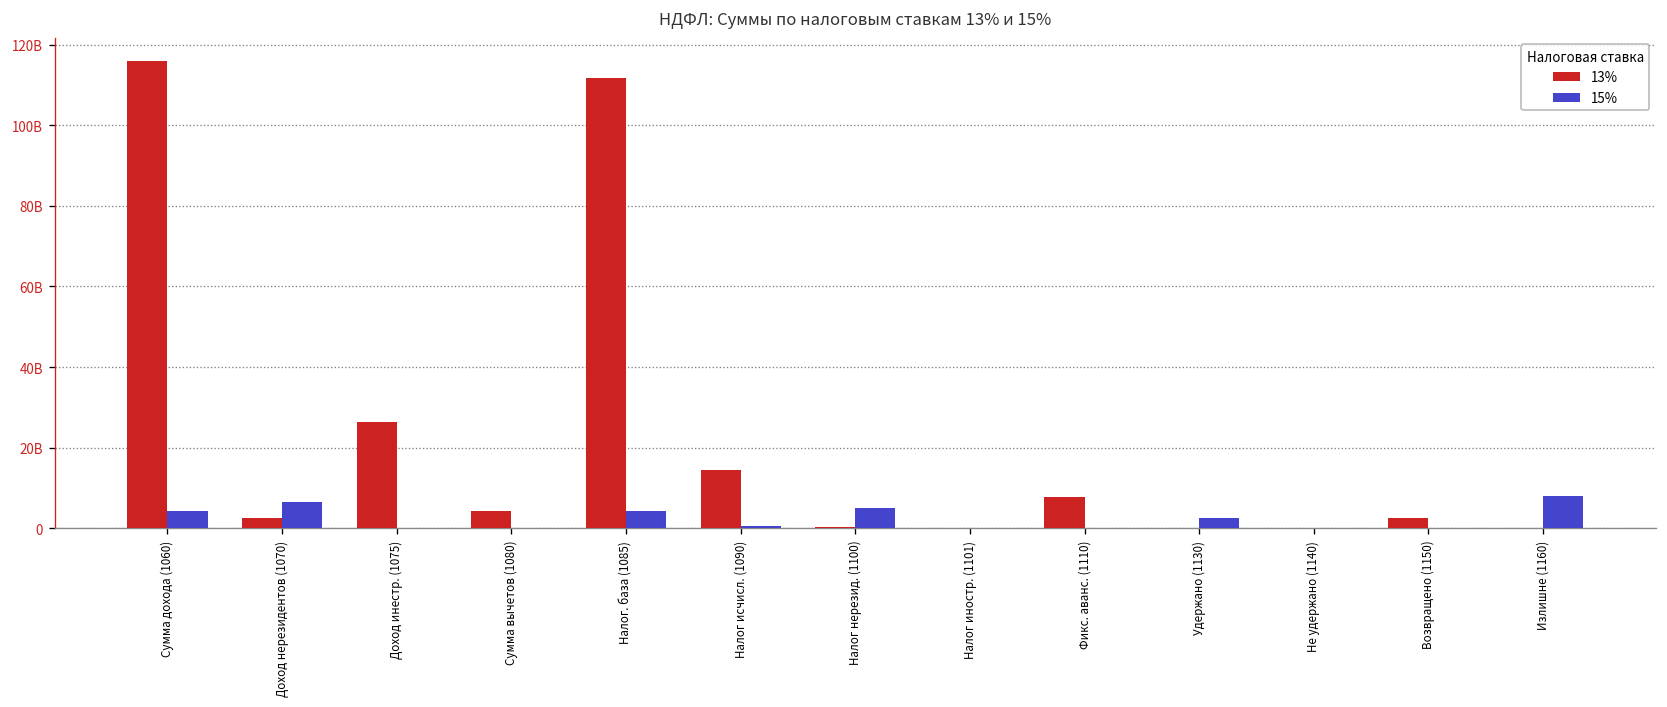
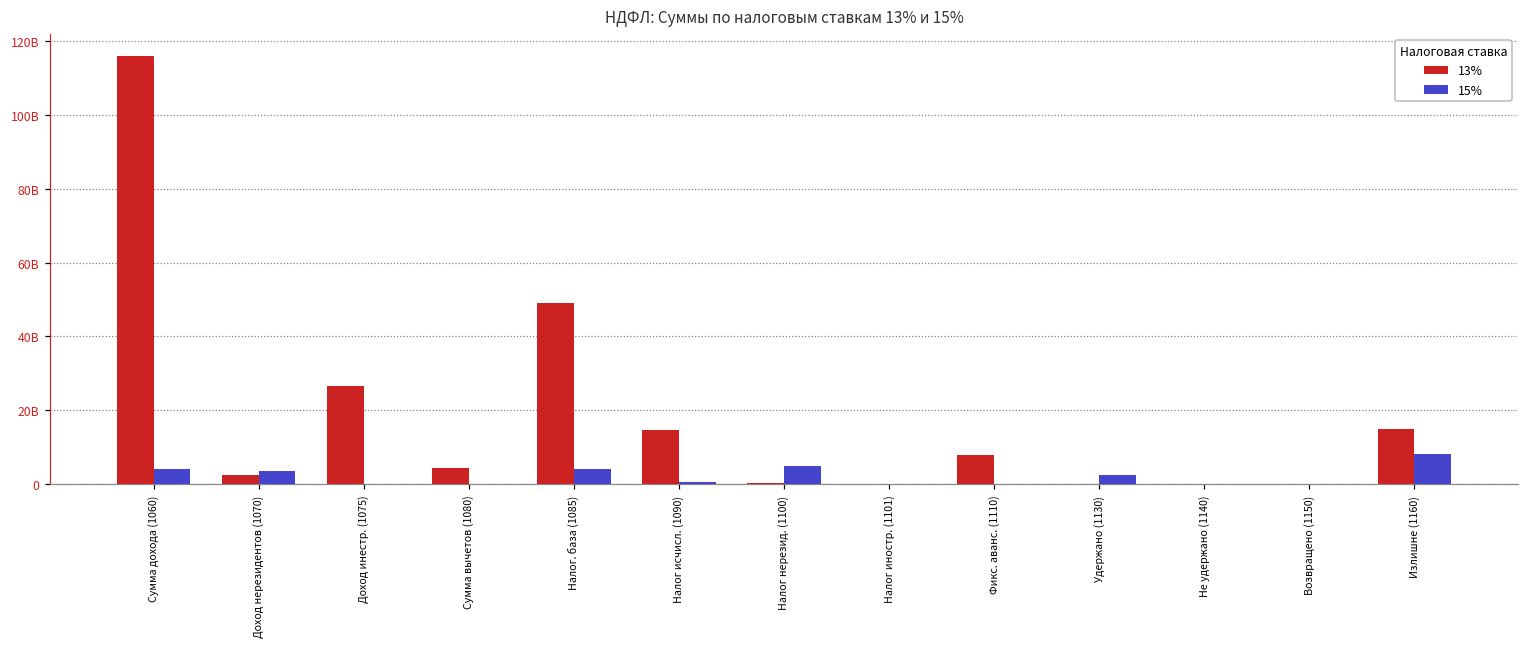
15%, Доход нерезидентов (1070): 6000000000 -> 4000000000
13%, Налог. база (1085): 112000000000 -> 49000000000
13%, Возвращено (1150): 3000000000 -> 0
13%, Излишне (1160): 0 -> 15000000000
